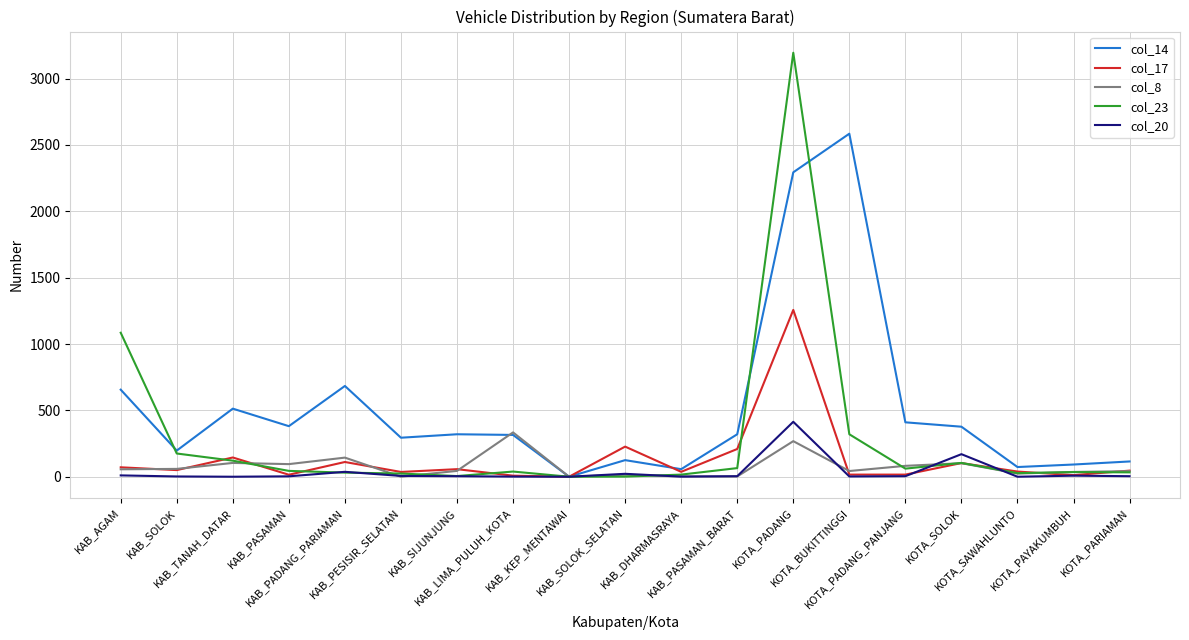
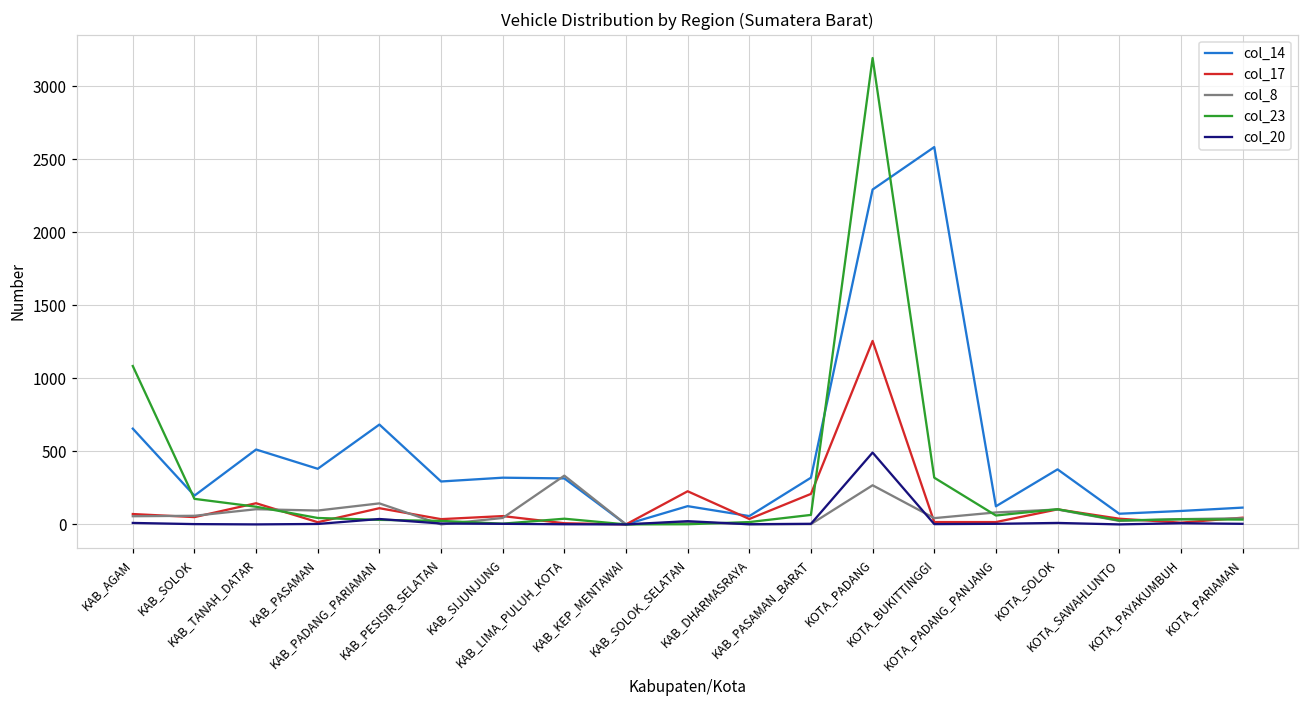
col_20, KOTA_PADANG: 410 -> 490
col_14, KOTA_PADANG_PANJANG: 410 -> 120
col_20, KOTA_SOLOK: 170 -> 10
